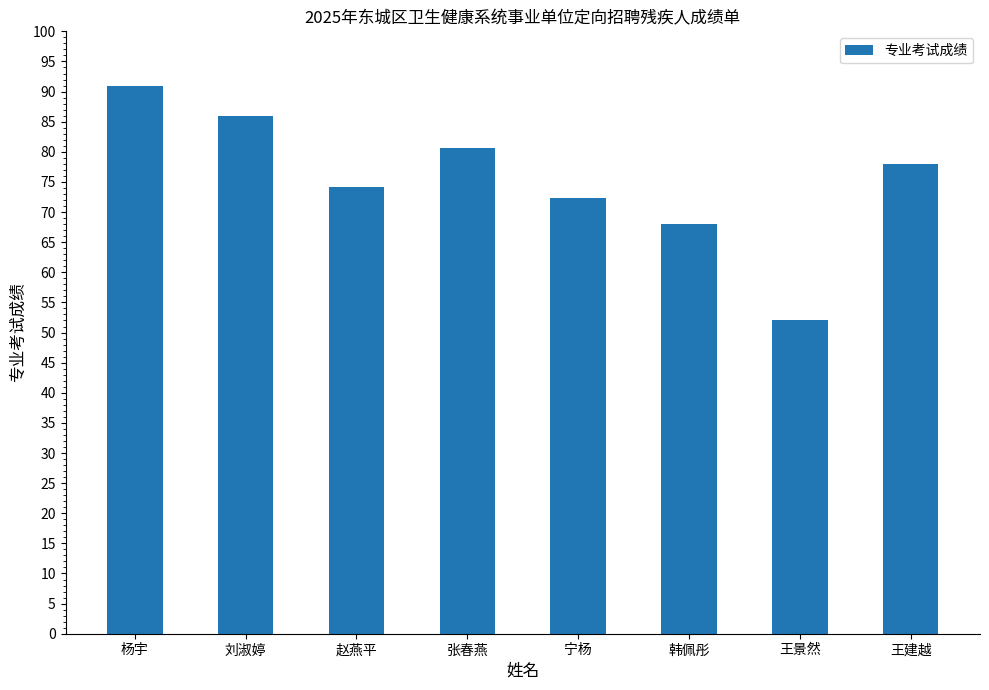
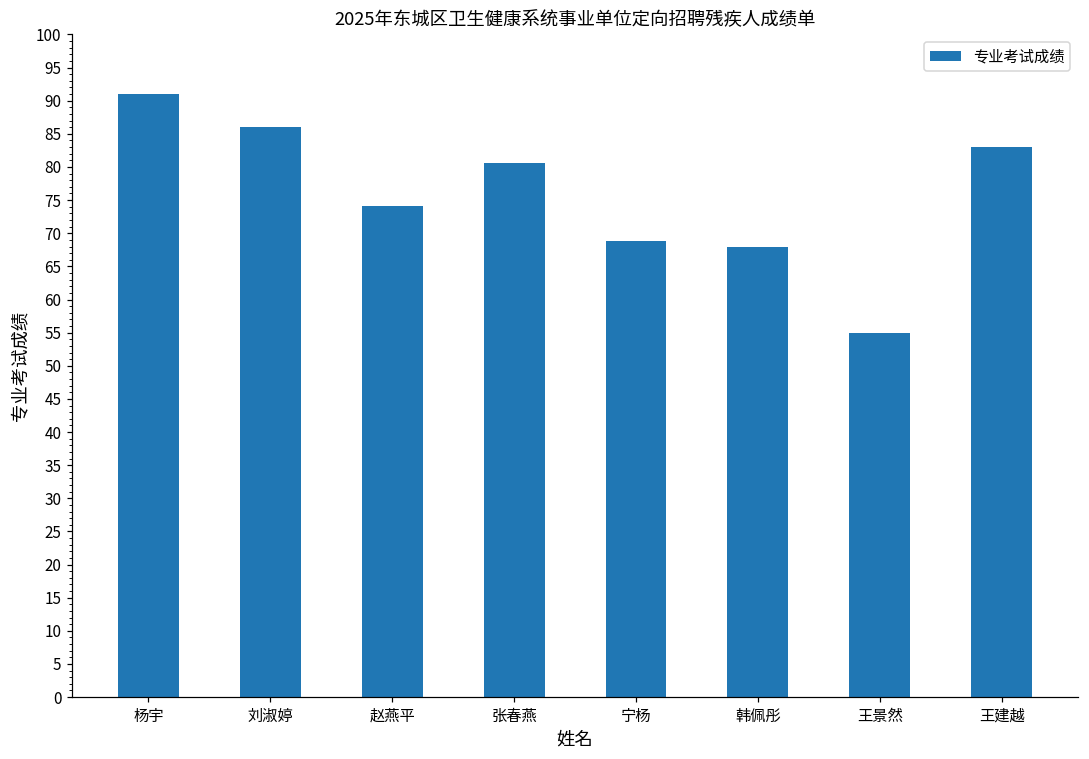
宁杨: 72 -> 69
王景然: 52 -> 55
王建越: 78 -> 83
